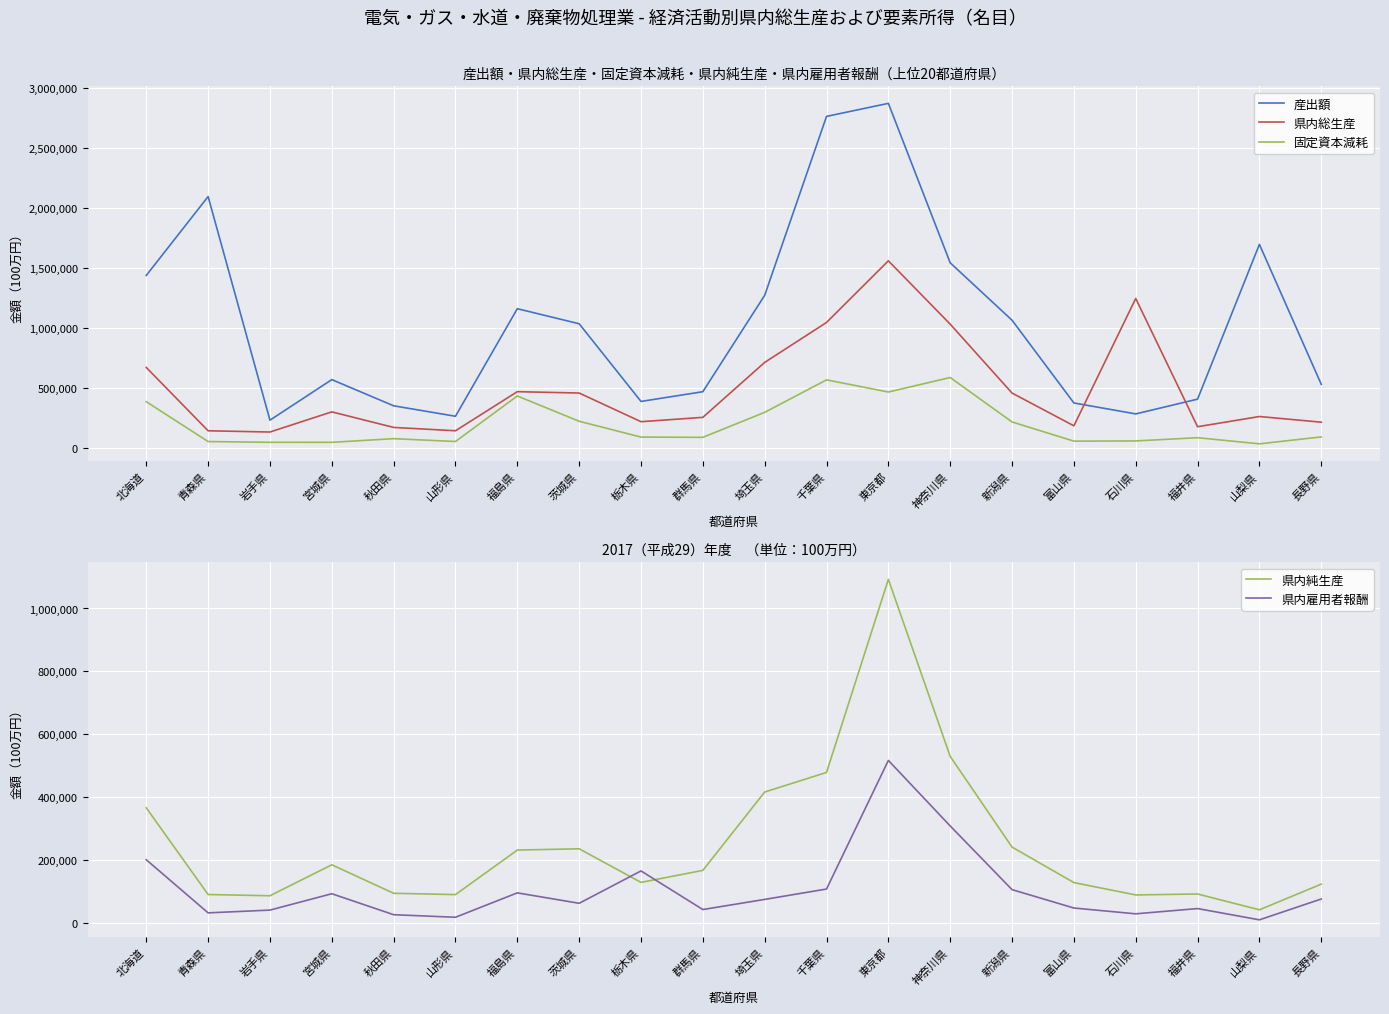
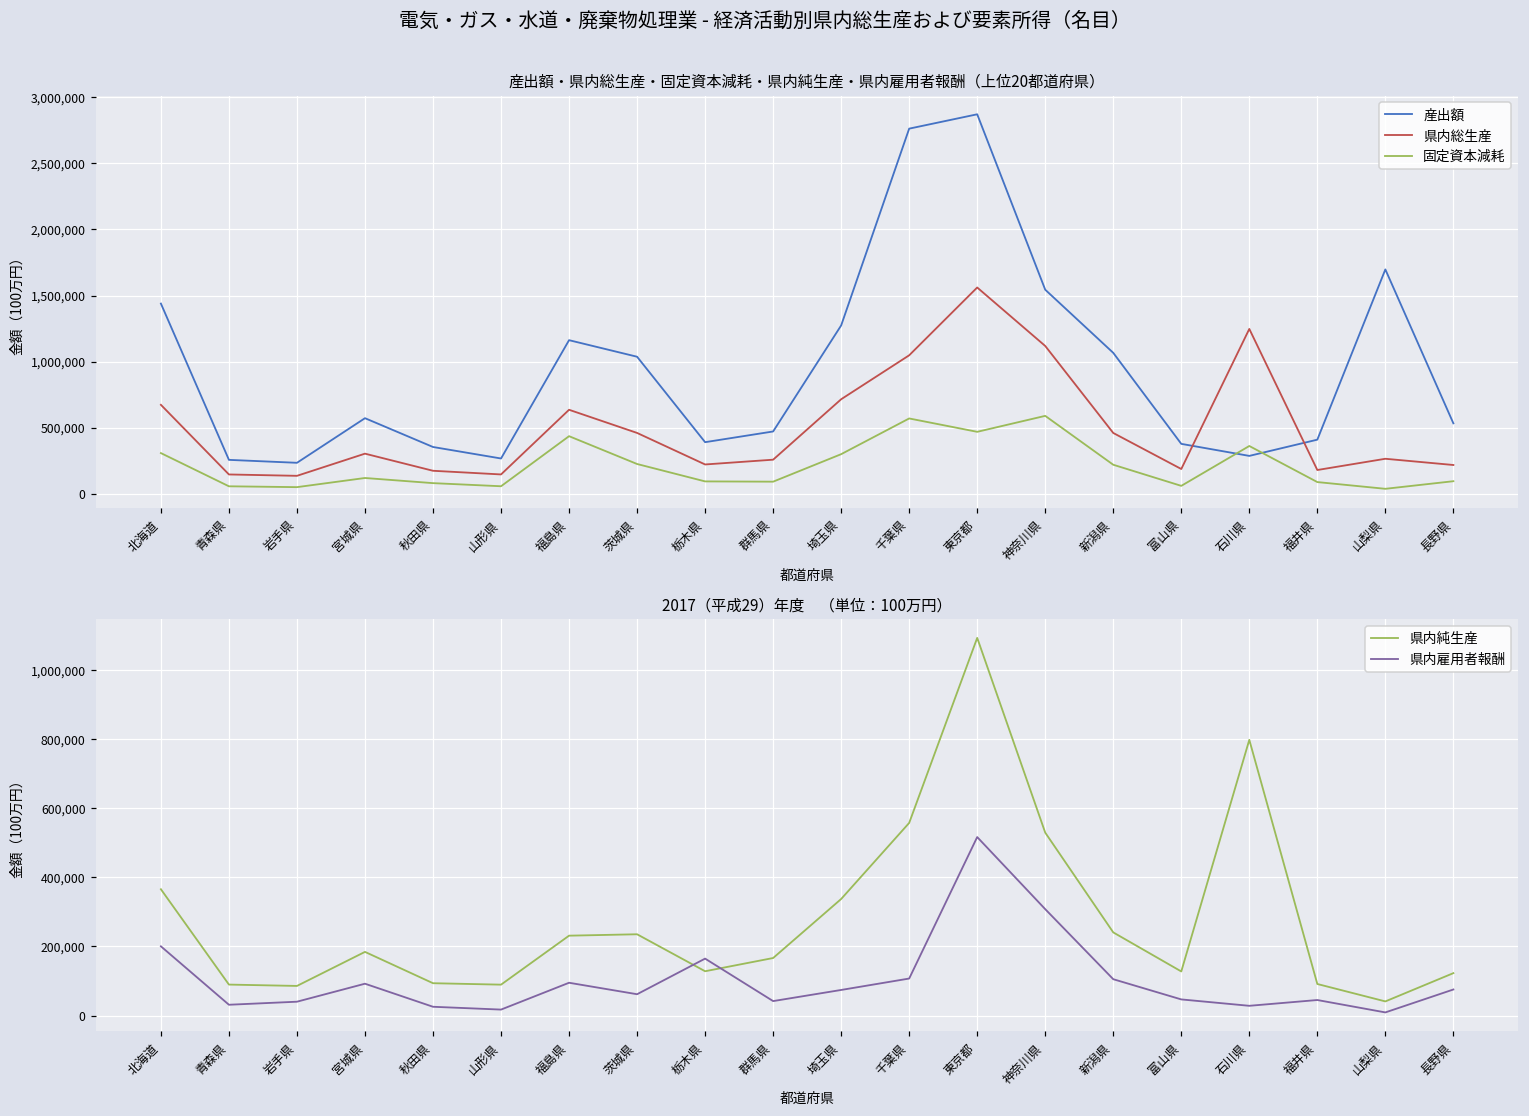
産出額・県内総生産・固定資本減耗・県内純生産・県内雇用者報酬（上位20都道府県）, 固定資本減耗, 北海道: 390,000 -> 310,000
産出額・県内総生産・固定資本減耗・県内純生産・県内雇用者報酬（上位20都道府県）, 産出額, 青森県: 2,100,000 -> 260,000
産出額・県内総生産・固定資本減耗・県内純生産・県内雇用者報酬（上位20都道府県）, 固定資本減耗, 宮城県: 50,000 -> 120,000
産出額・県内総生産・固定資本減耗・県内純生産・県内雇用者報酬（上位20都道府県）, 県内総生産, 福島県: 470,000 -> 640,000
産出額・県内総生産・固定資本減耗・県内純生産・県内雇用者報酬（上位20都道府県）, 県内総生産, 神奈川県: 1,030,000 -> 1,120,000
産出額・県内総生産・固定資本減耗・県内純生産・県内雇用者報酬（上位20都道府県）, 固定資本減耗, 石川県: 60,000 -> 360,000
2017（平成29）年度 （単位：100万円）, 県内純生産, 埼玉県: 420,000 -> 340,000
2017（平成29）年度 （単位：100万円）, 県内純生産, 千葉県: 480,000 -> 560,000
2017（平成29）年度 （単位：100万円）, 県内純生産, 石川県: 90,000 -> 800,000
